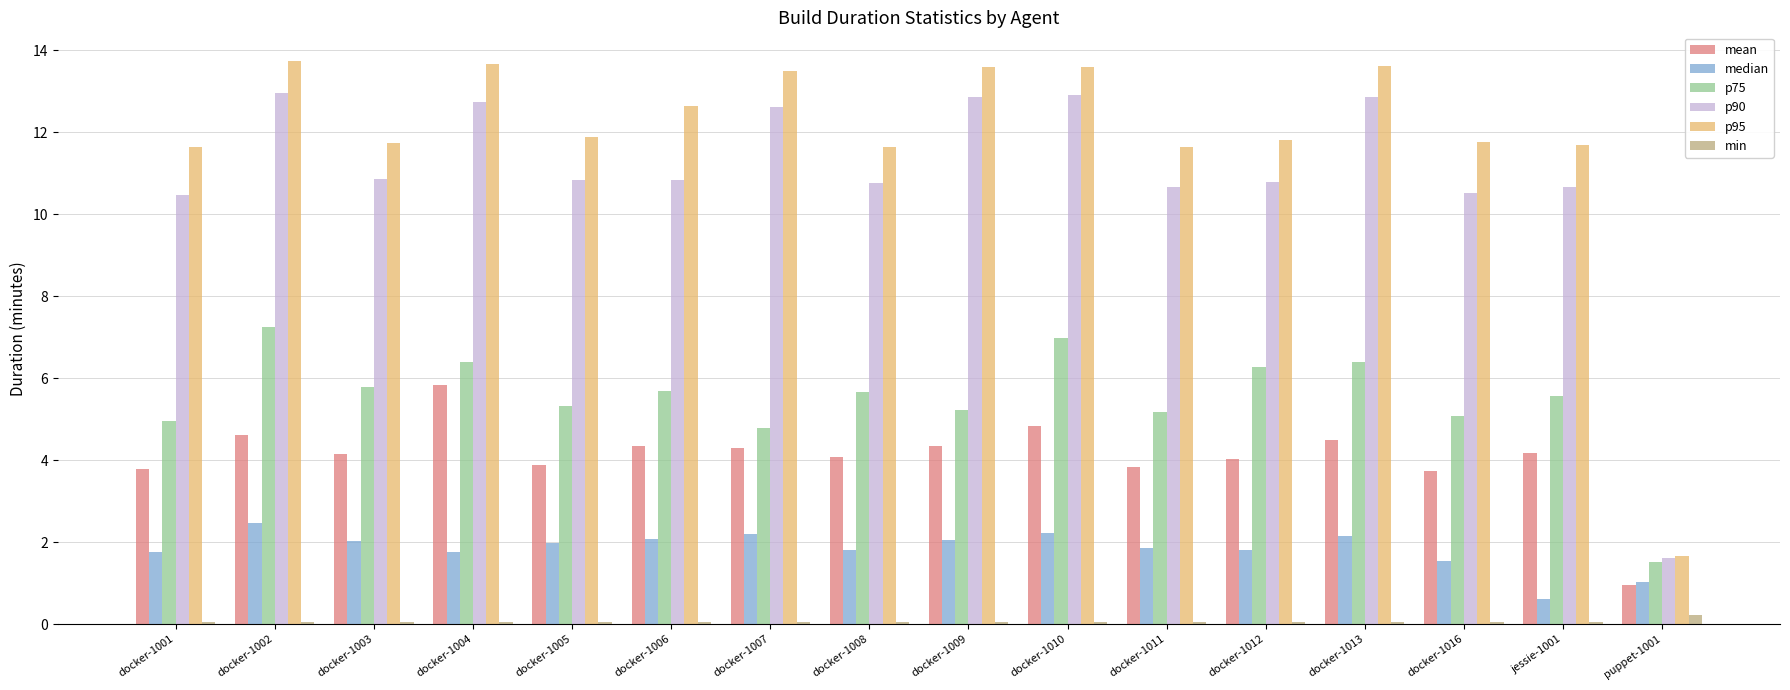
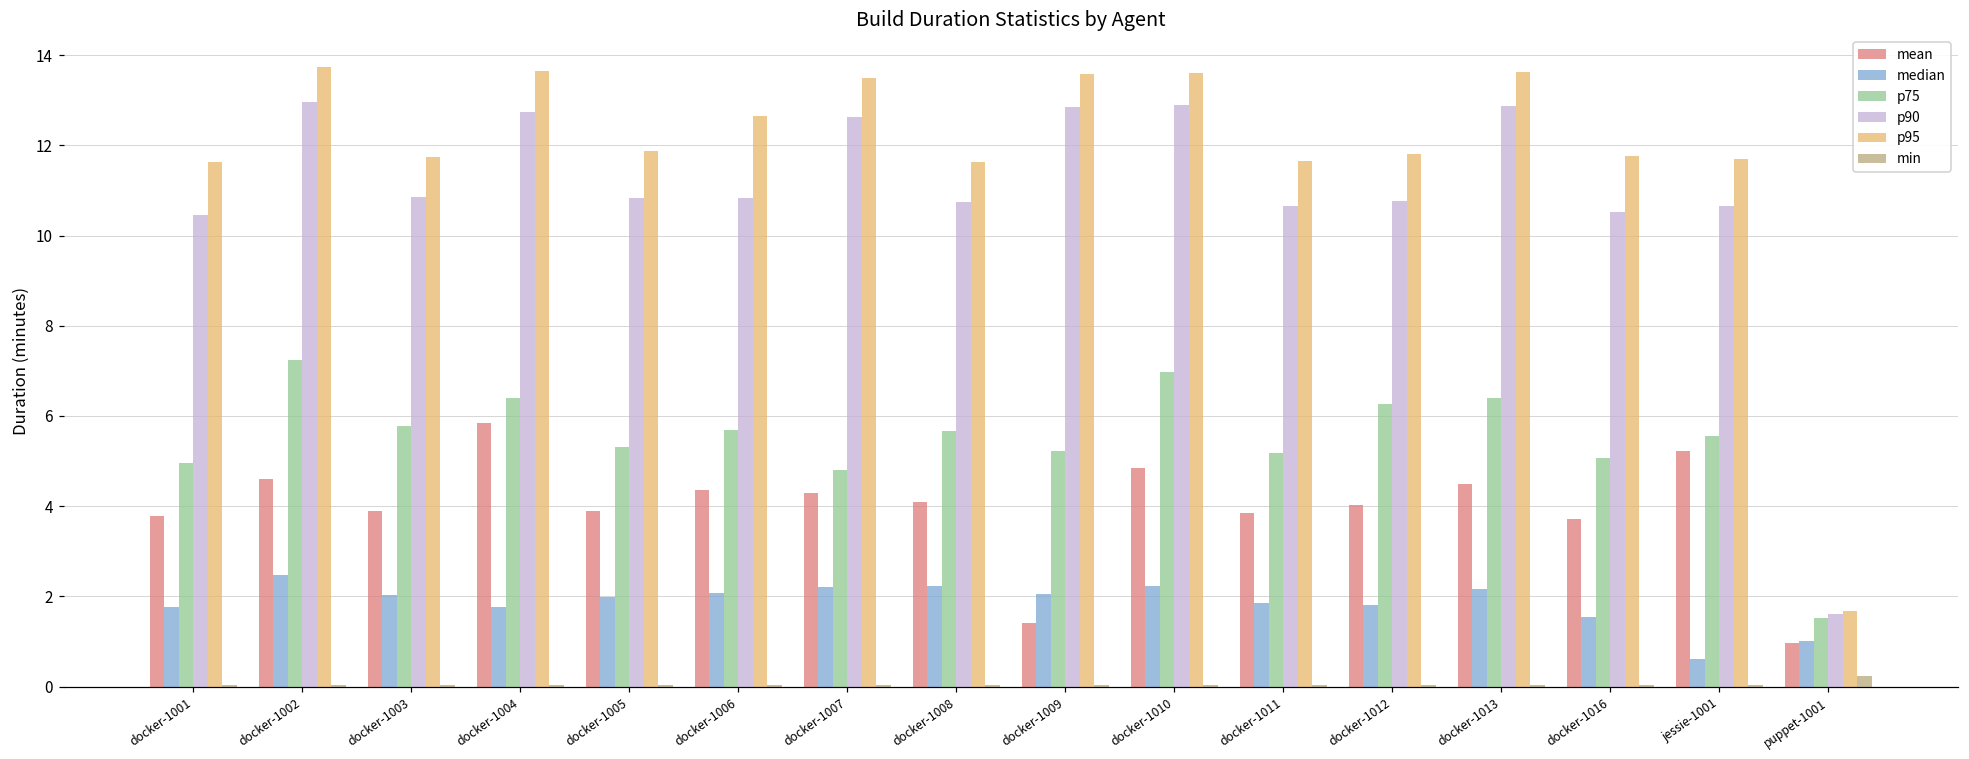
mean, docker-1003: 4.2 -> 3.9
median, docker-1008: 1.8 -> 2.2
mean, docker-1009: 4.4 -> 1.4
mean, jessie-1001: 4.2 -> 5.2
